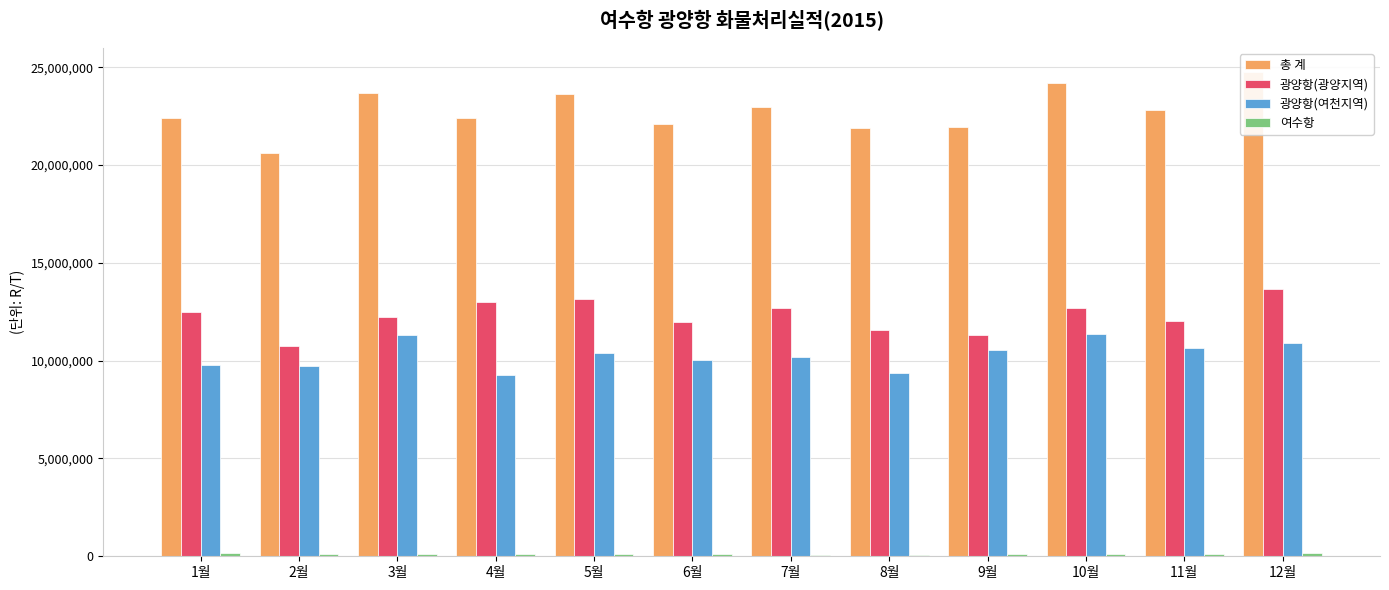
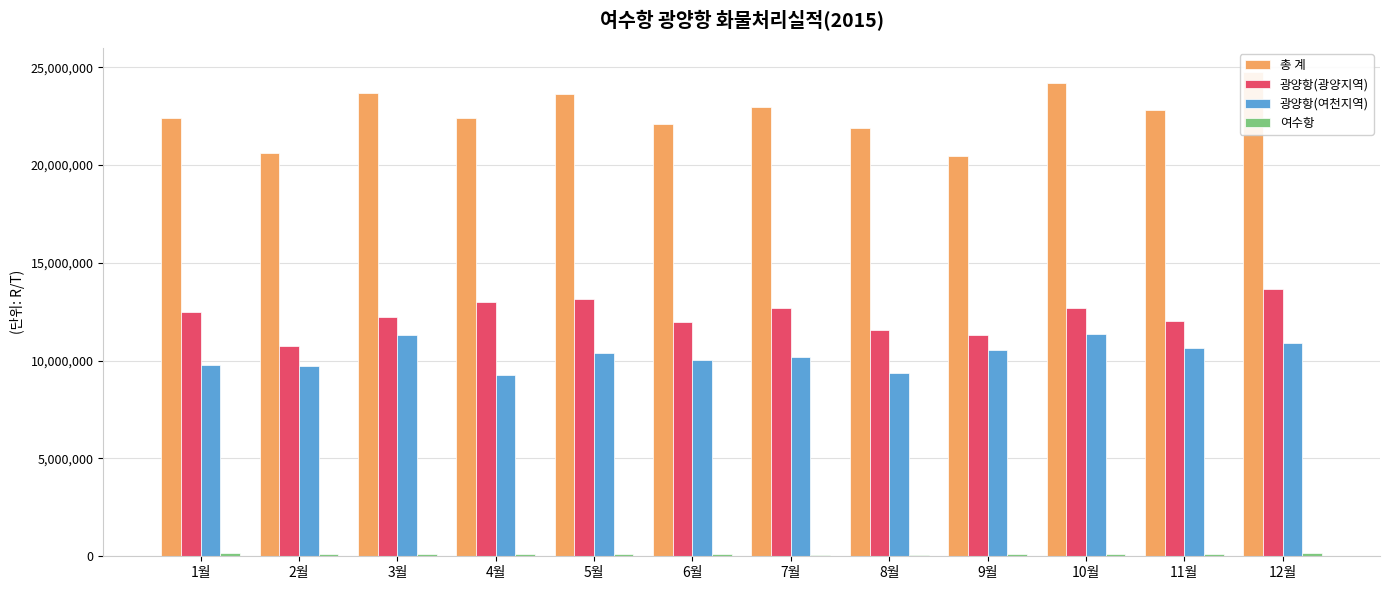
총 계, 9월: 21,900,000 -> 20,400,000
